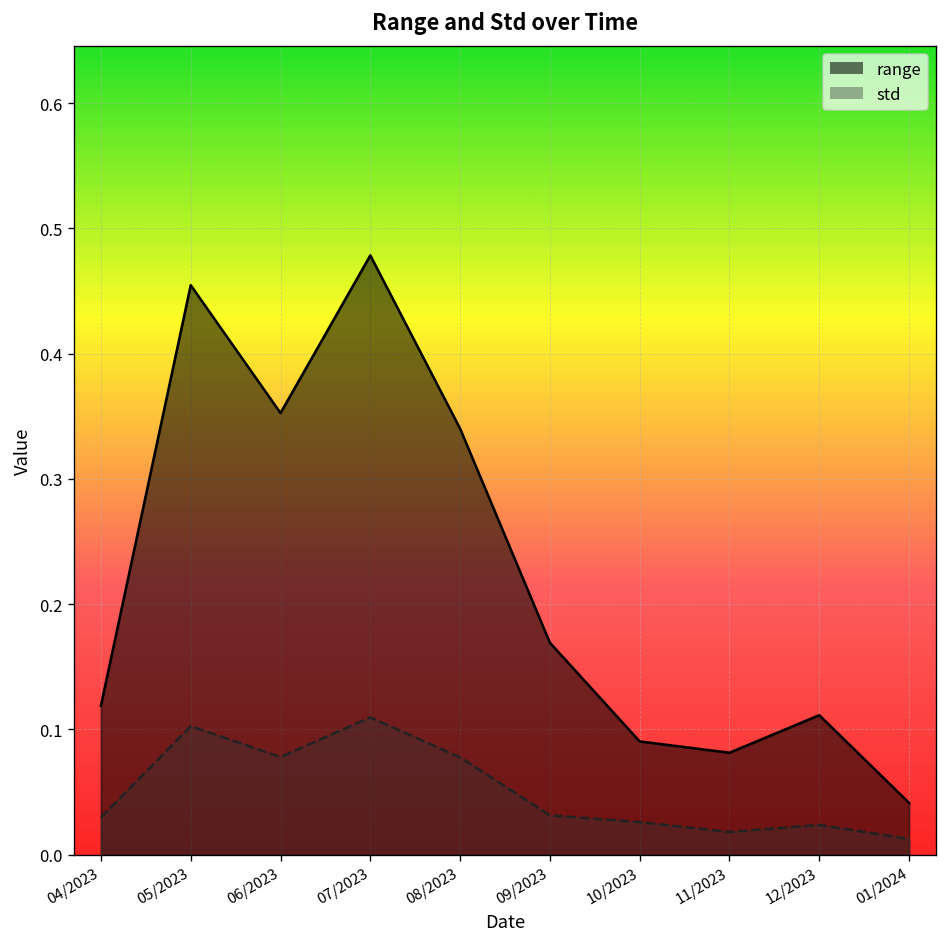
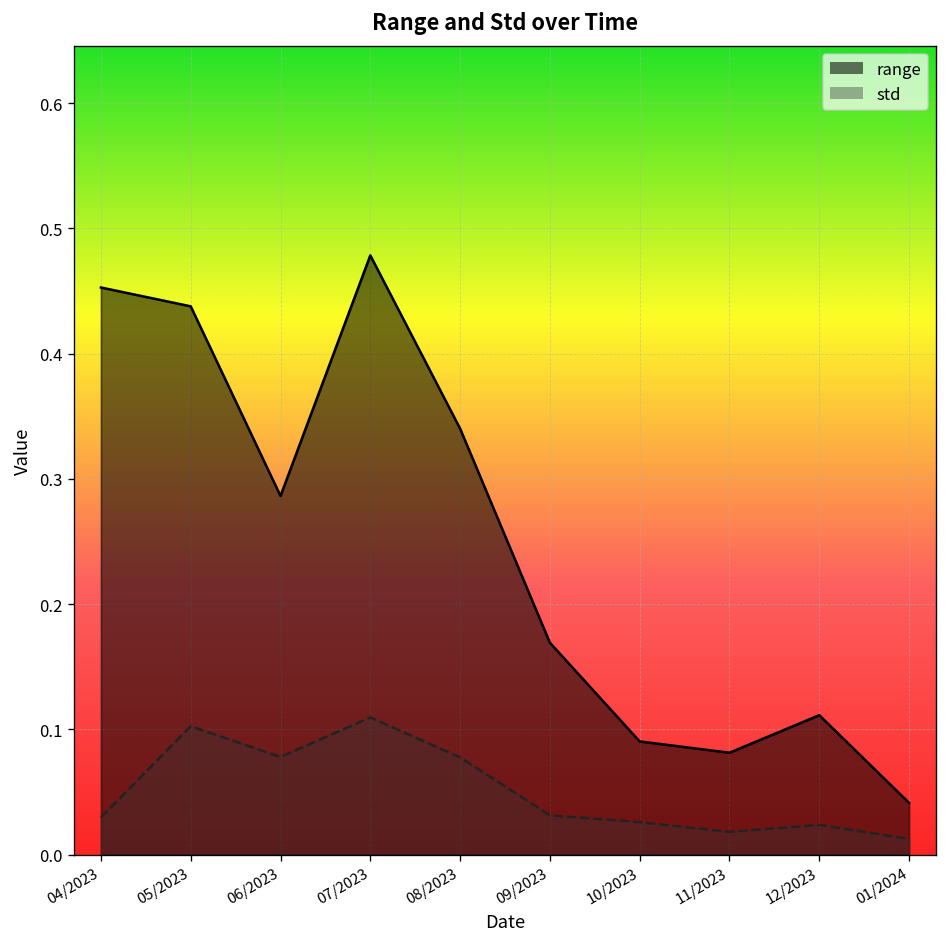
range, 04/2023: 0.119 -> 0.453
range, 05/2023: 0.455 -> 0.438
range, 06/2023: 0.353 -> 0.286
